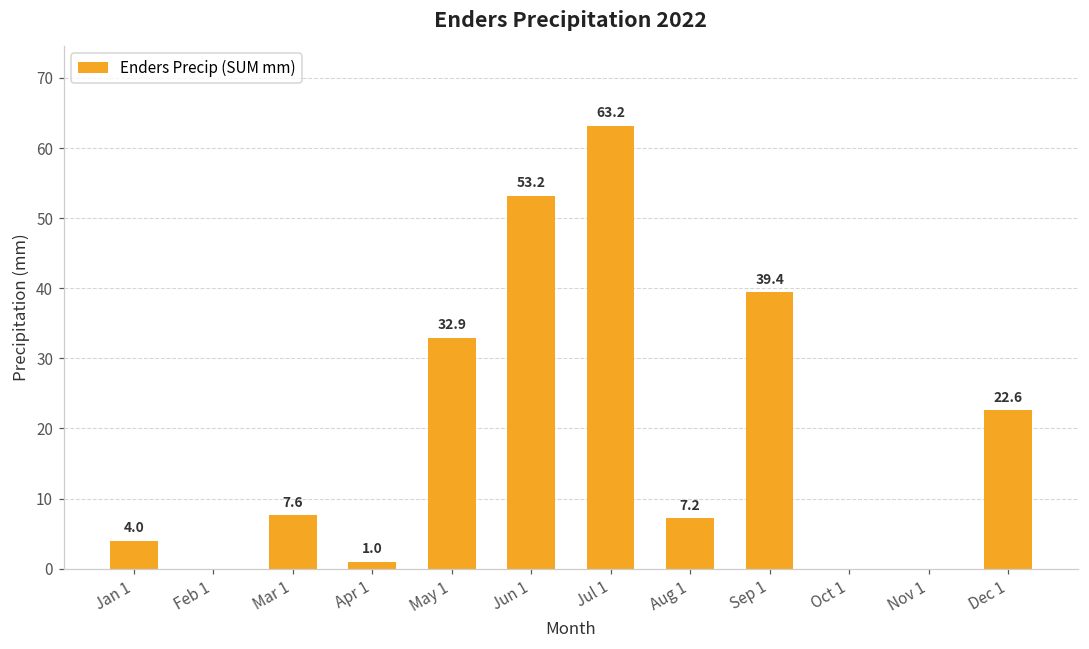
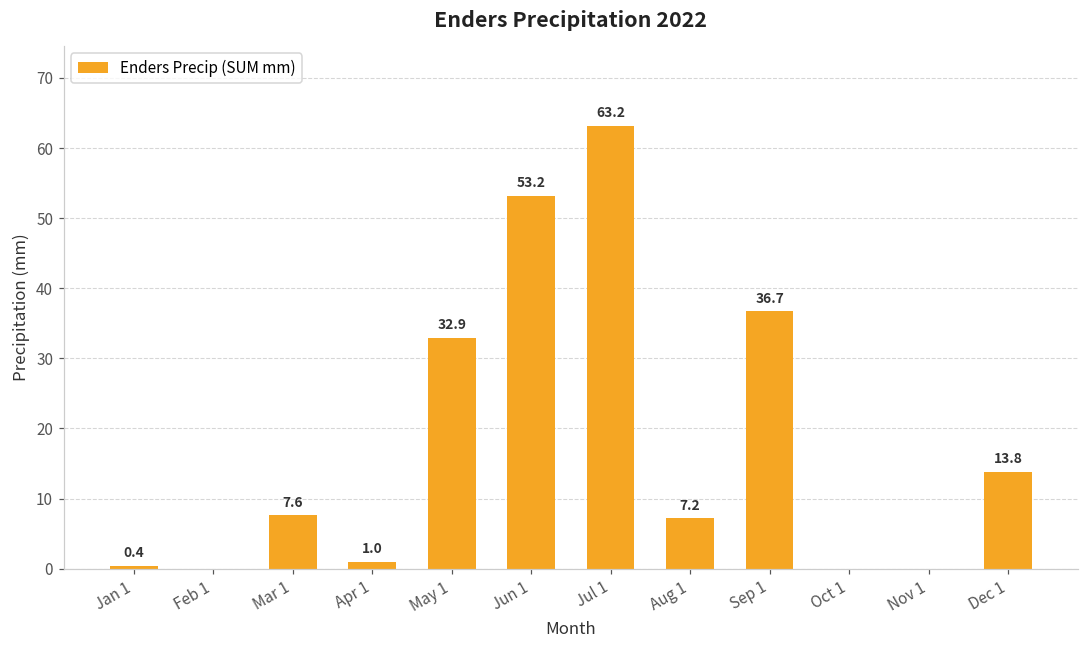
Jan 1: 4.0 -> 0.4
Sep 1: 39.4 -> 36.7
Dec 1: 22.6 -> 13.8
